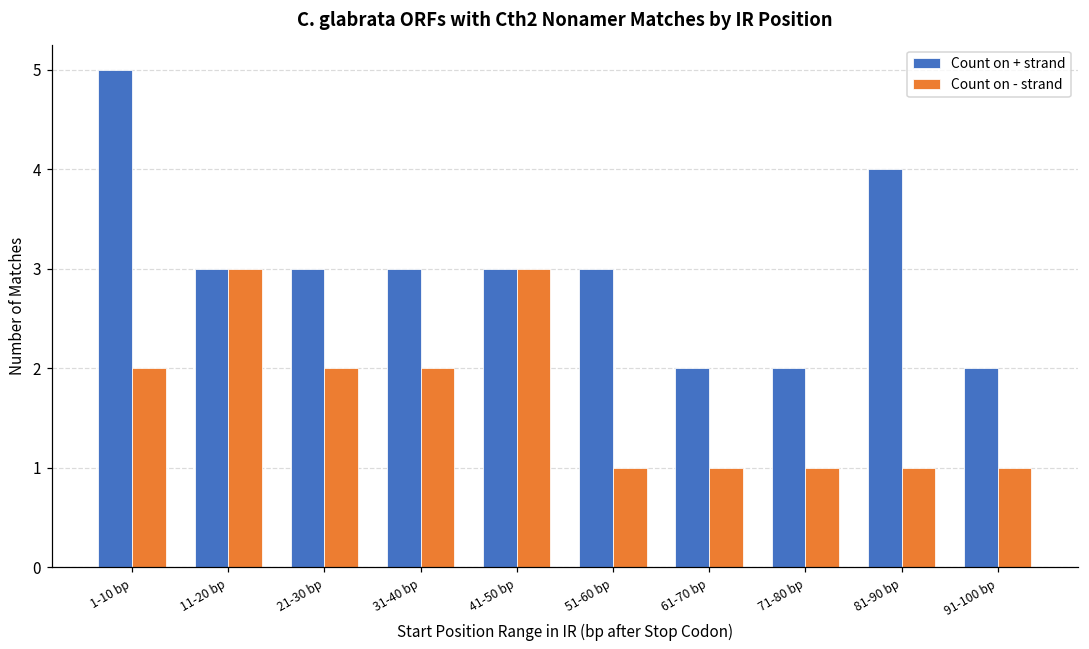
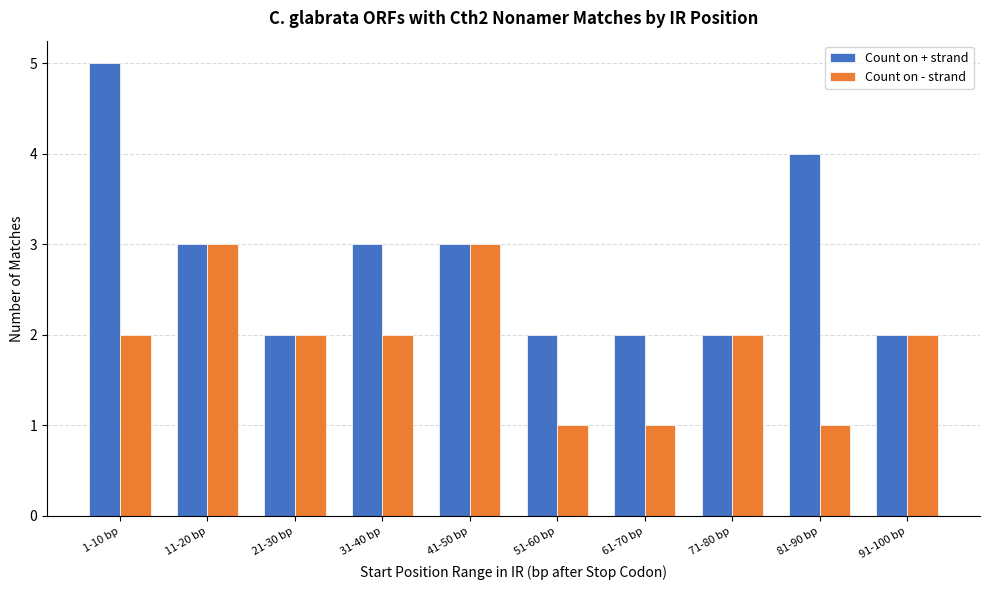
Count on + strand, 21-30 bp: 3 -> 2
Count on + strand, 51-60 bp: 3 -> 2
Count on - strand, 71-80 bp: 1 -> 2
Count on - strand, 91-100 bp: 1 -> 2
